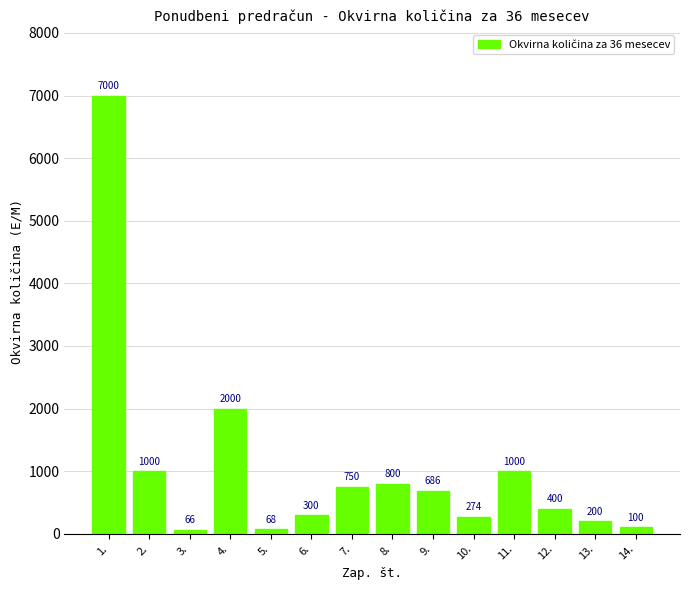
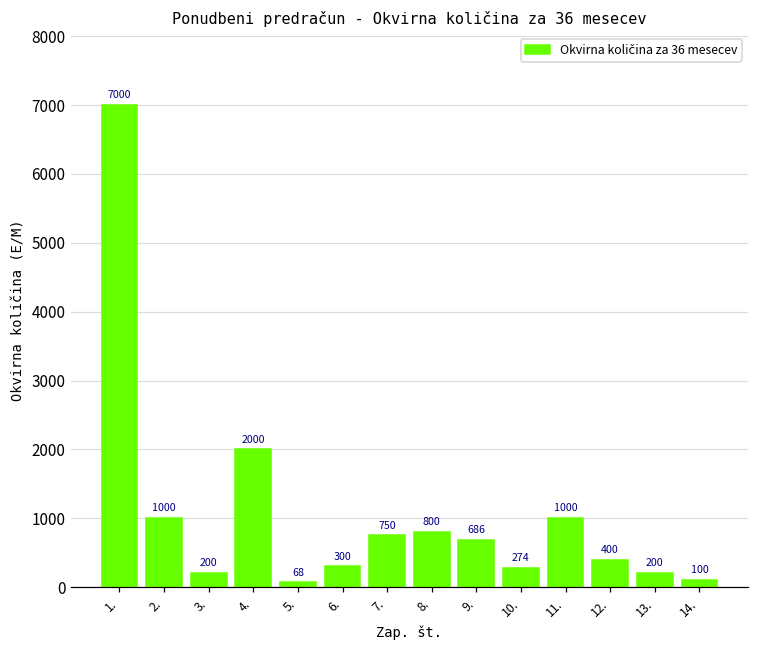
3.: 66 -> 200
